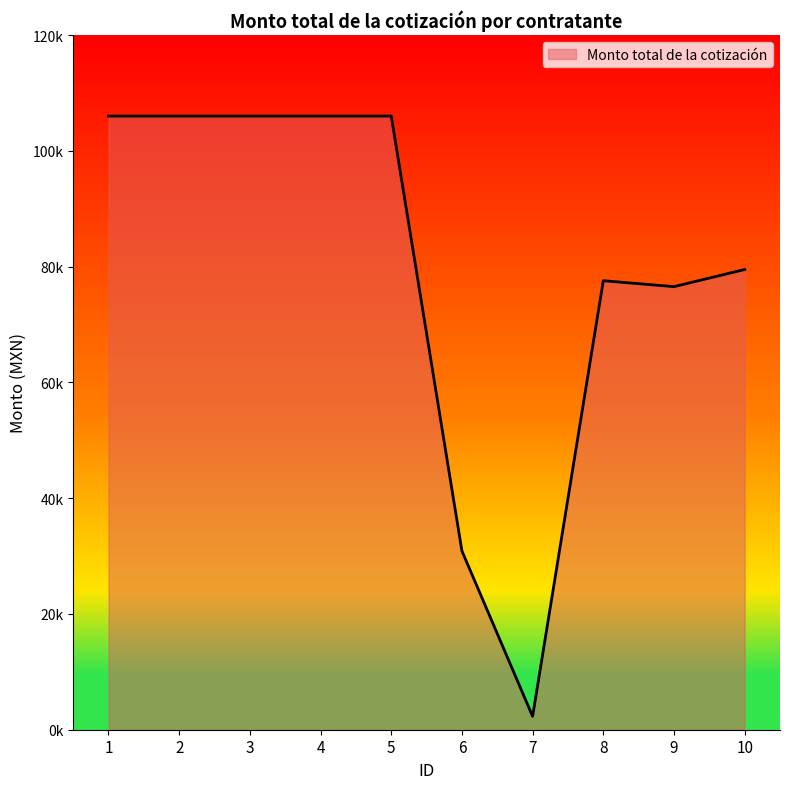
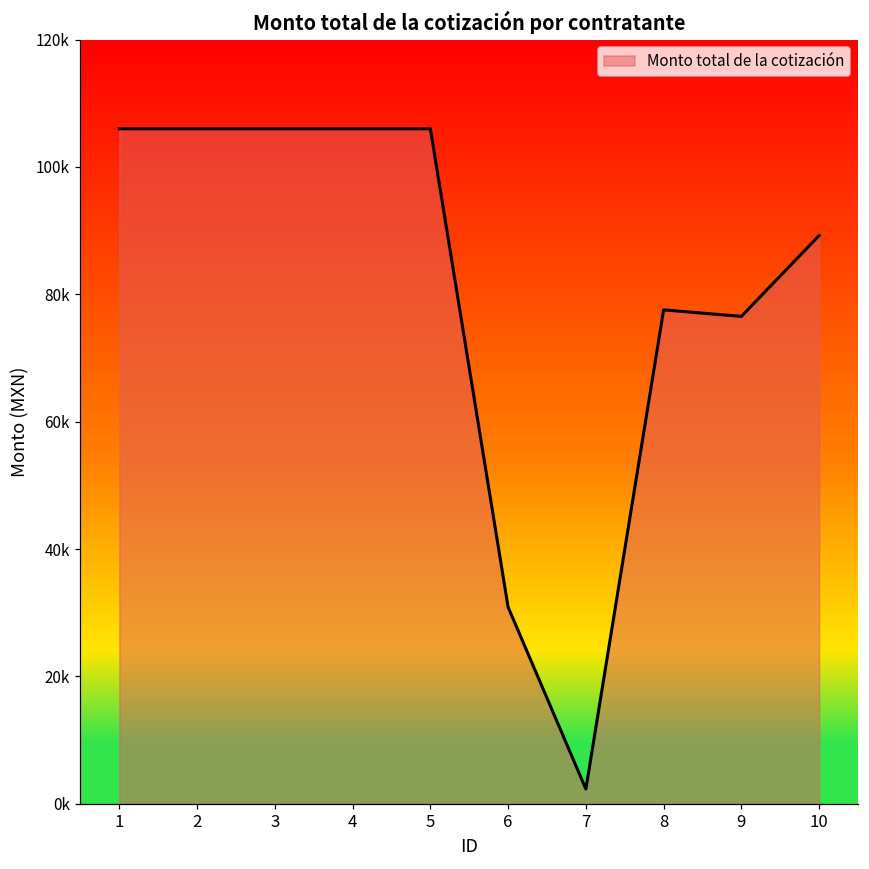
10: 80000 -> 89000
